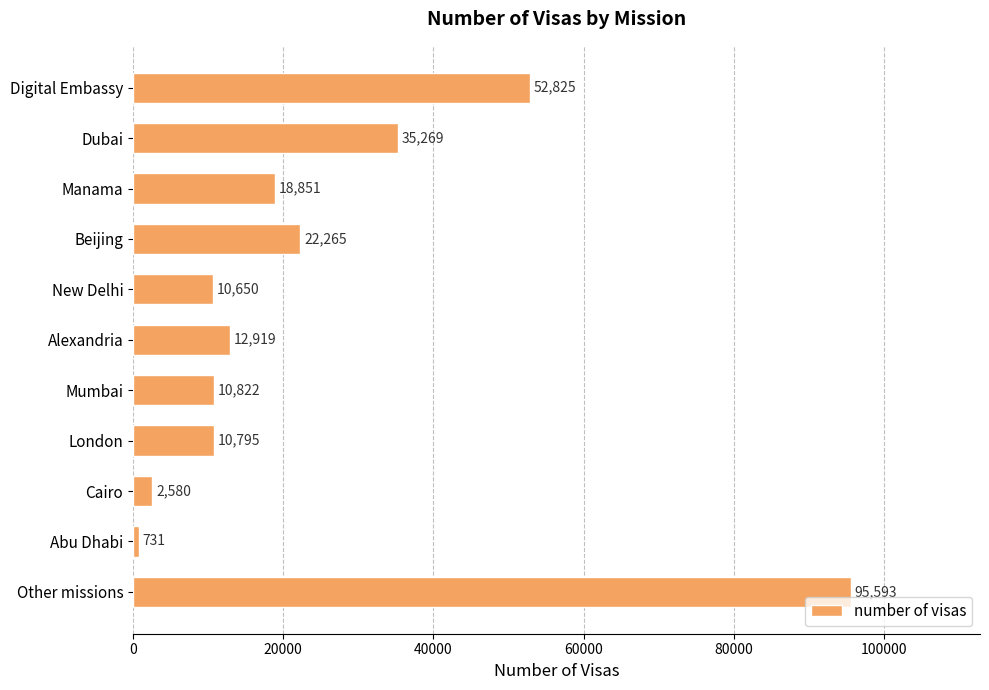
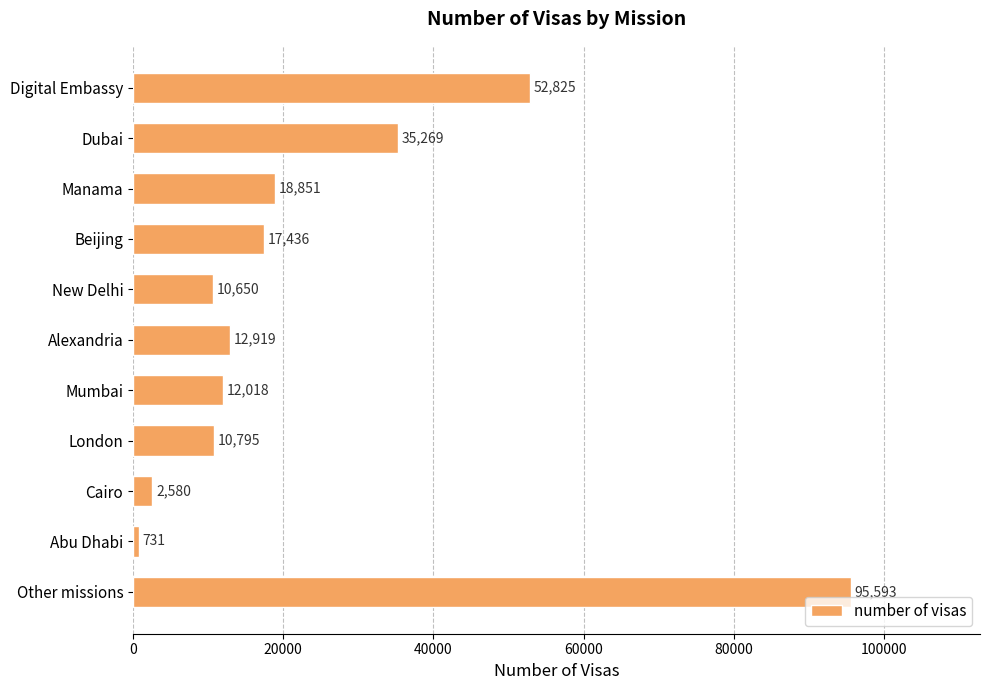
Beijing: 22,265 -> 17,436
Mumbai: 10,822 -> 12,018
